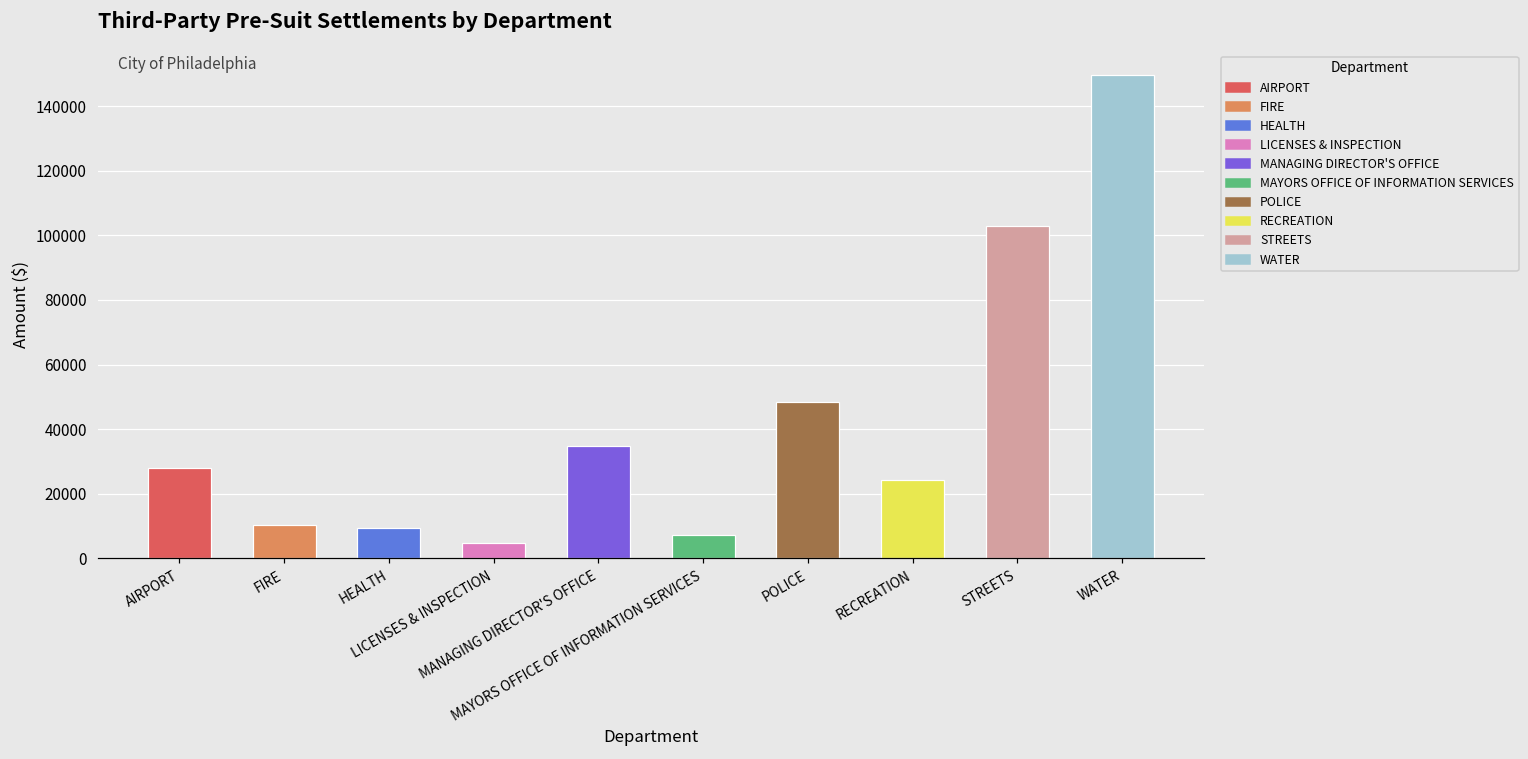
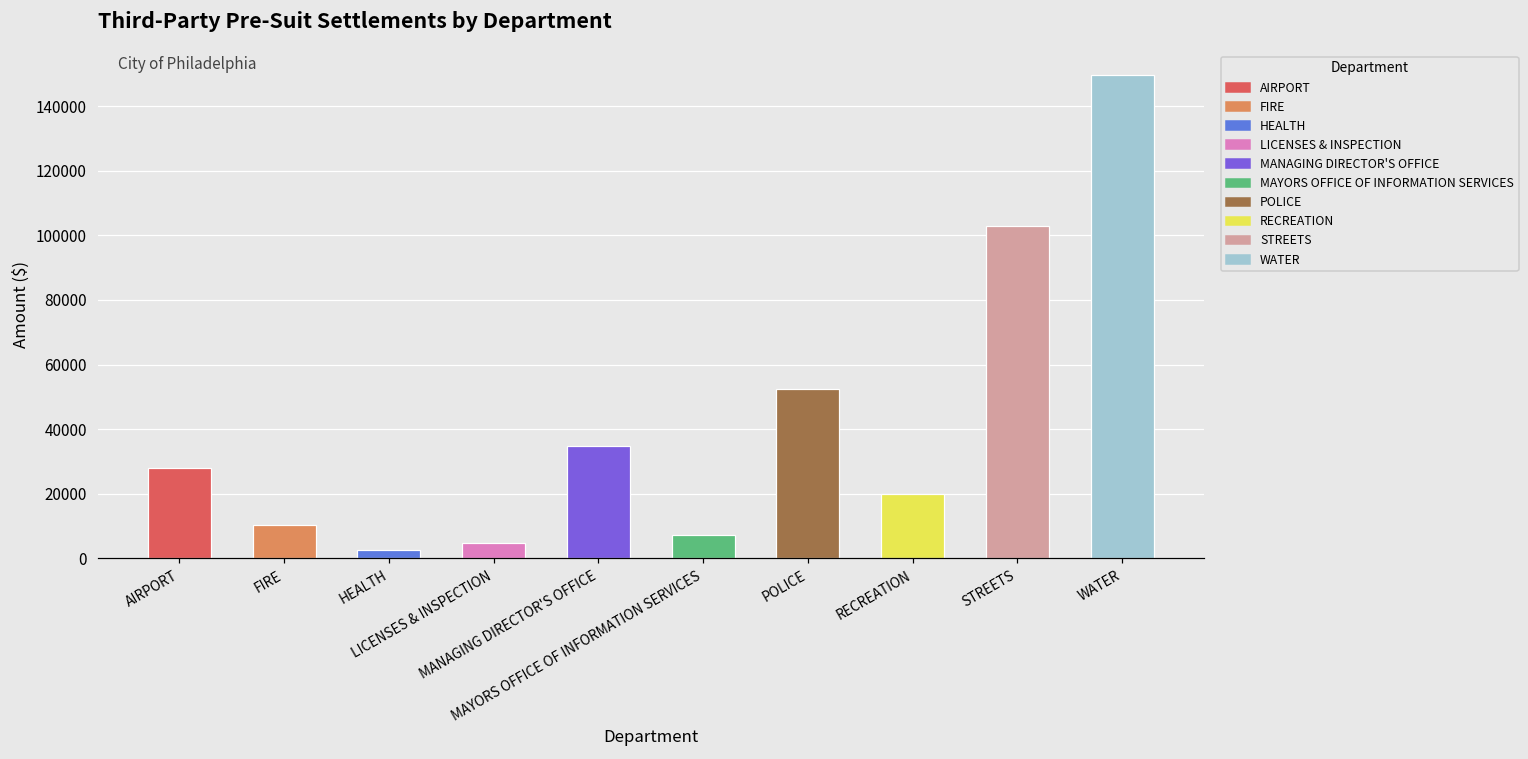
HEALTH: 10000 -> 3000
POLICE: 48000 -> 52000
RECREATION: 24000 -> 20000
